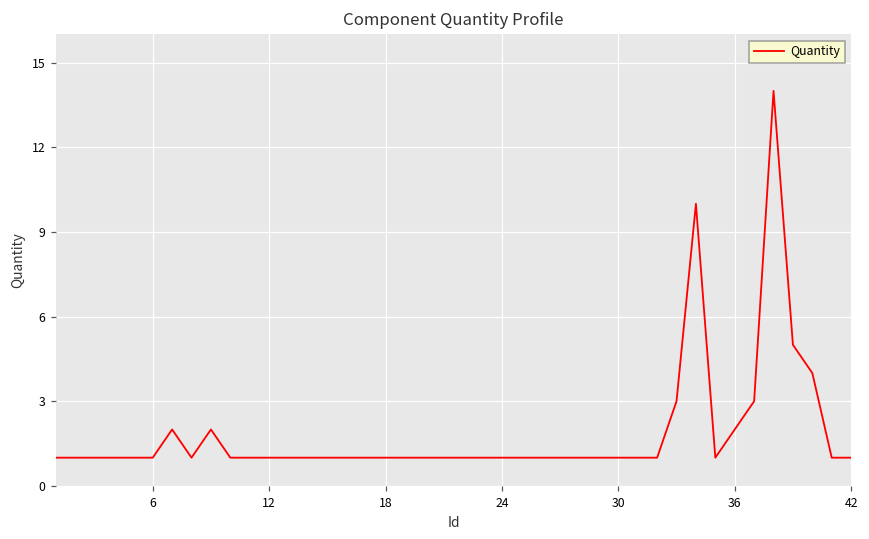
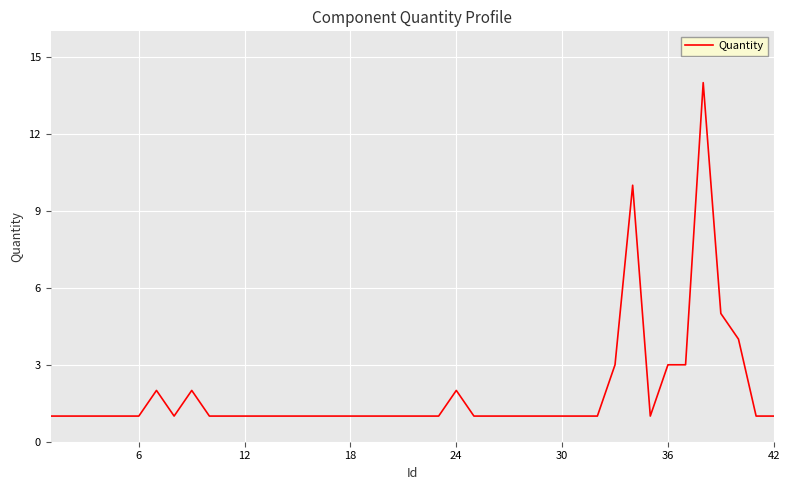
24: 1 -> 2
36: 2 -> 3
